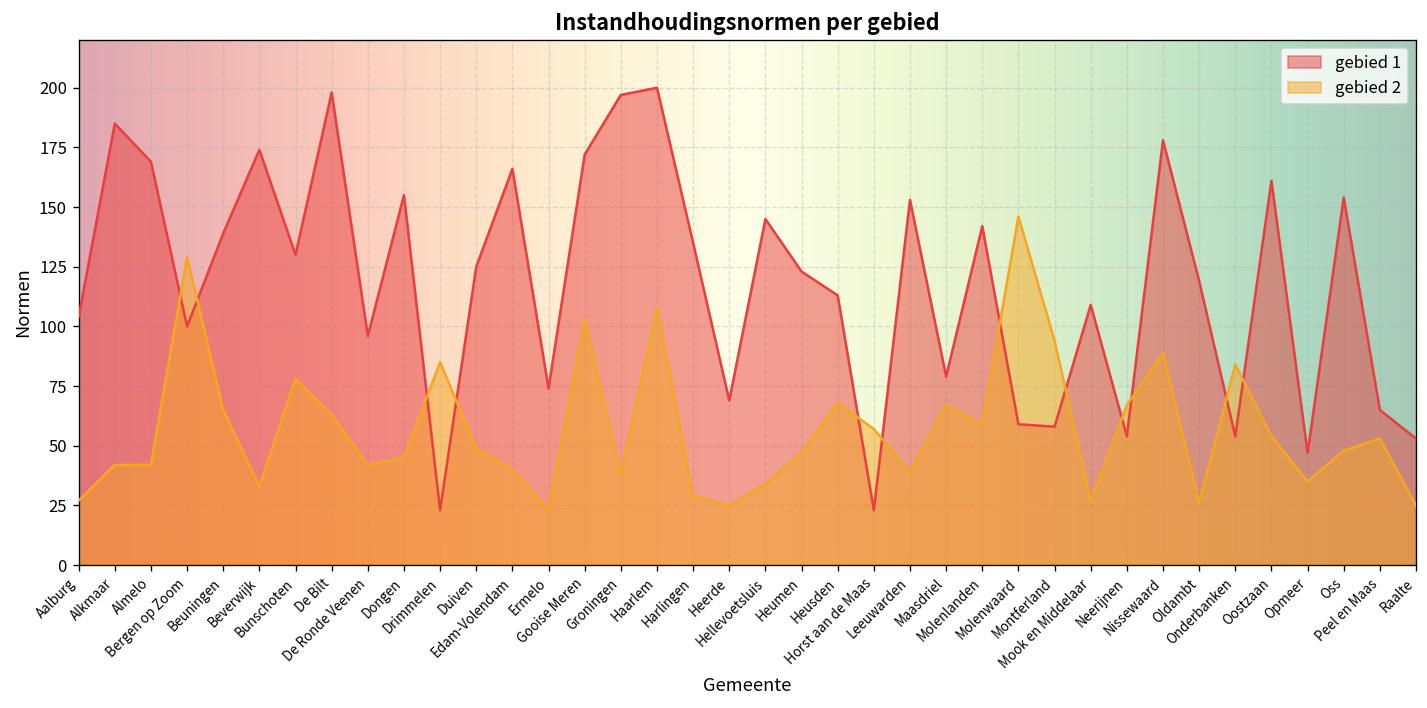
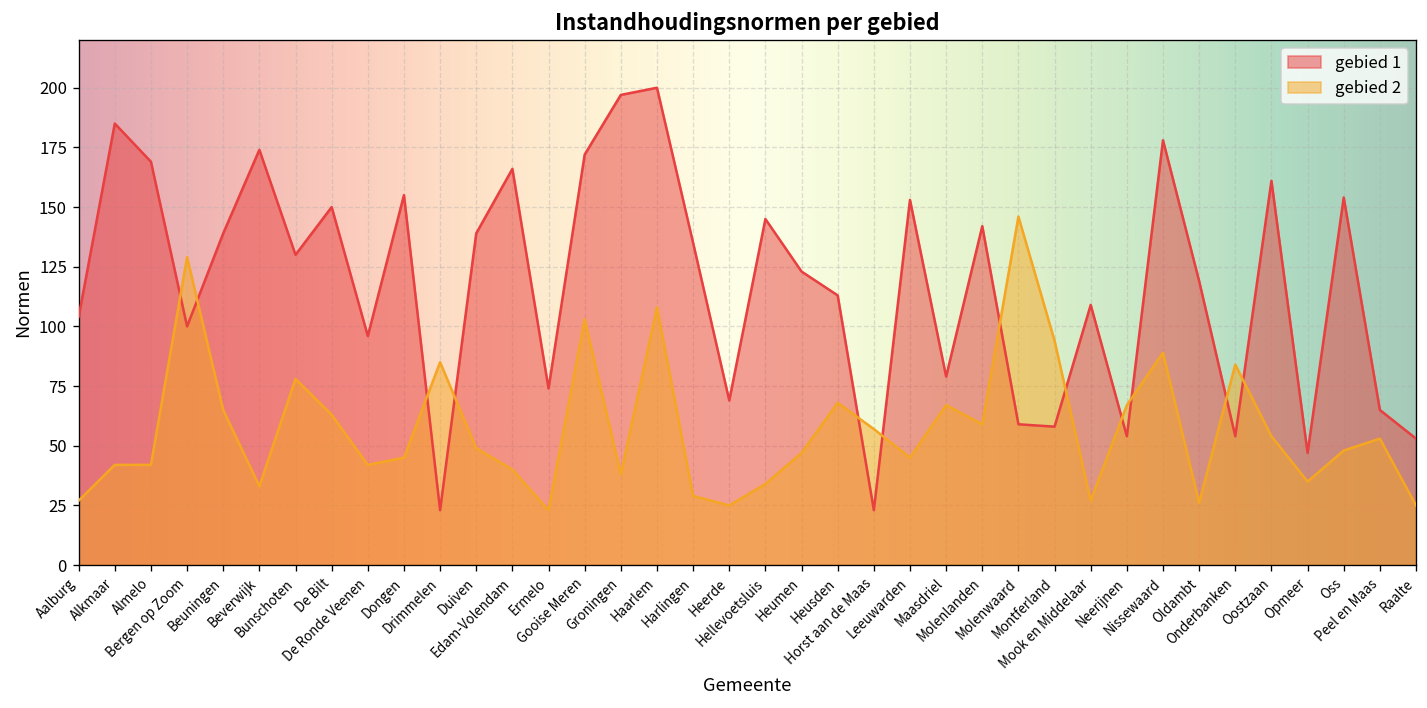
gebied 1, De Bilt: 198 -> 150
gebied 1, Duiven: 125 -> 139
gebied 2, Leeuwarden: 39 -> 45
